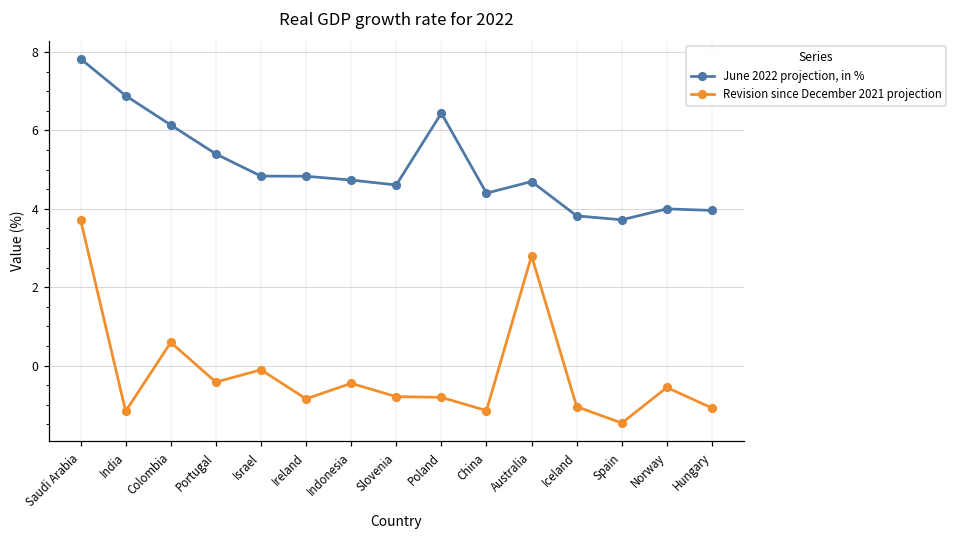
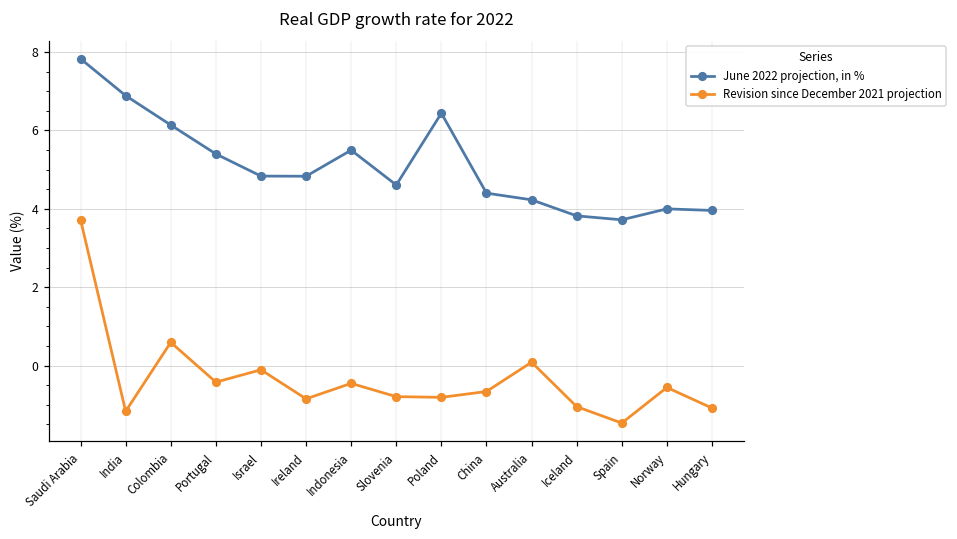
June 2022 projection, in %, Indonesia: 4.7 -> 5.5
Revision since December 2021 projection, China: -1.1 -> -0.7
June 2022 projection, in %, Australia: 4.7 -> 4.2
Revision since December 2021 projection, Australia: 2.8 -> 0.1
